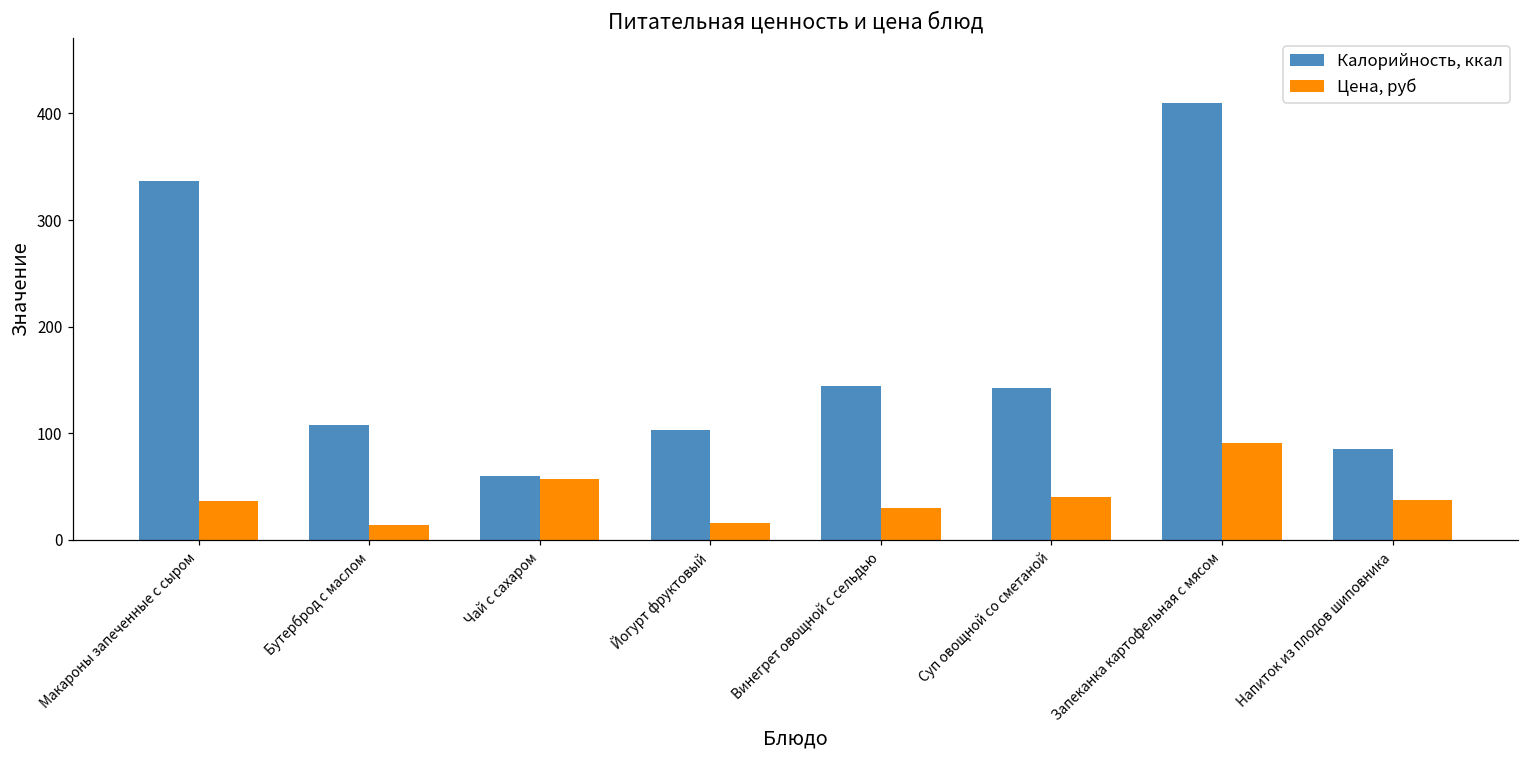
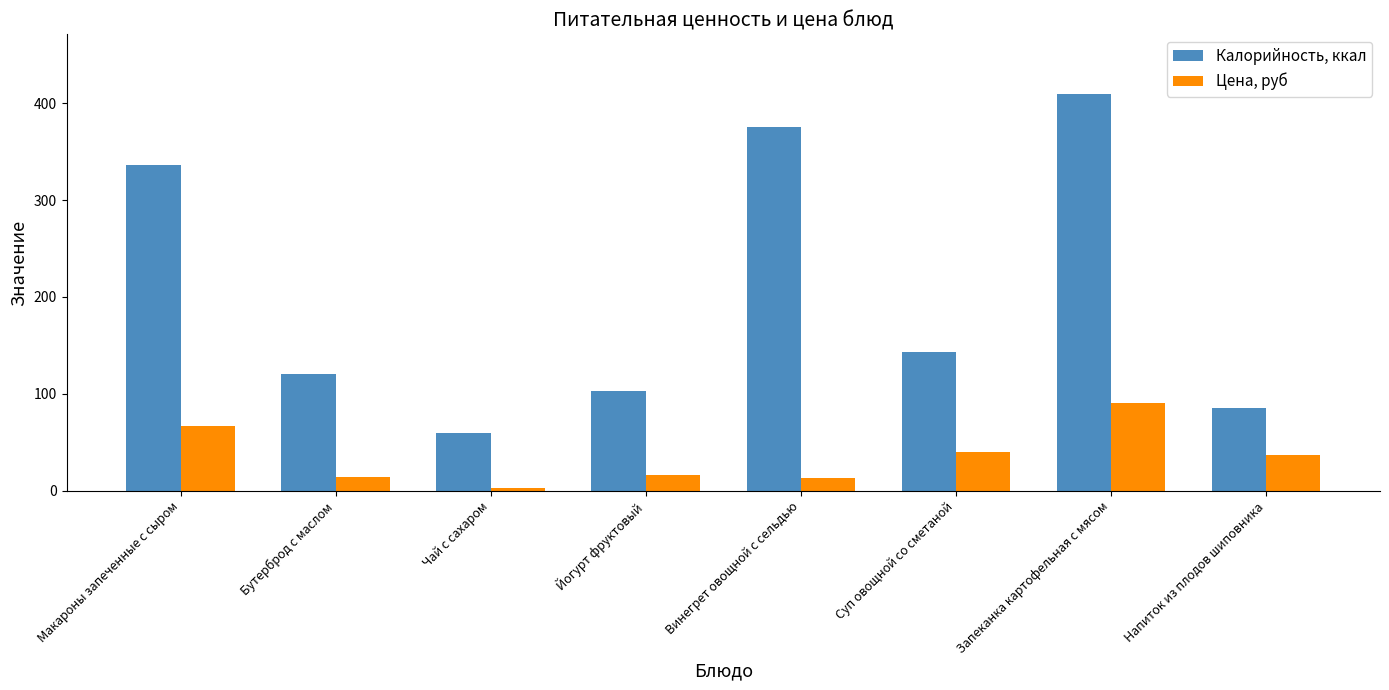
Цена, руб, Макароны запеченные с сыром: 40 -> 70
Калорийность, ккал, Бутерброд с маслом: 110 -> 120
Цена, руб, Чай с сахаром: 60 -> 0
Калорийность, ккал, Винегрет овощной с сельдью: 140 -> 380
Цена, руб, Винегрет овощной с сельдью: 30 -> 10
